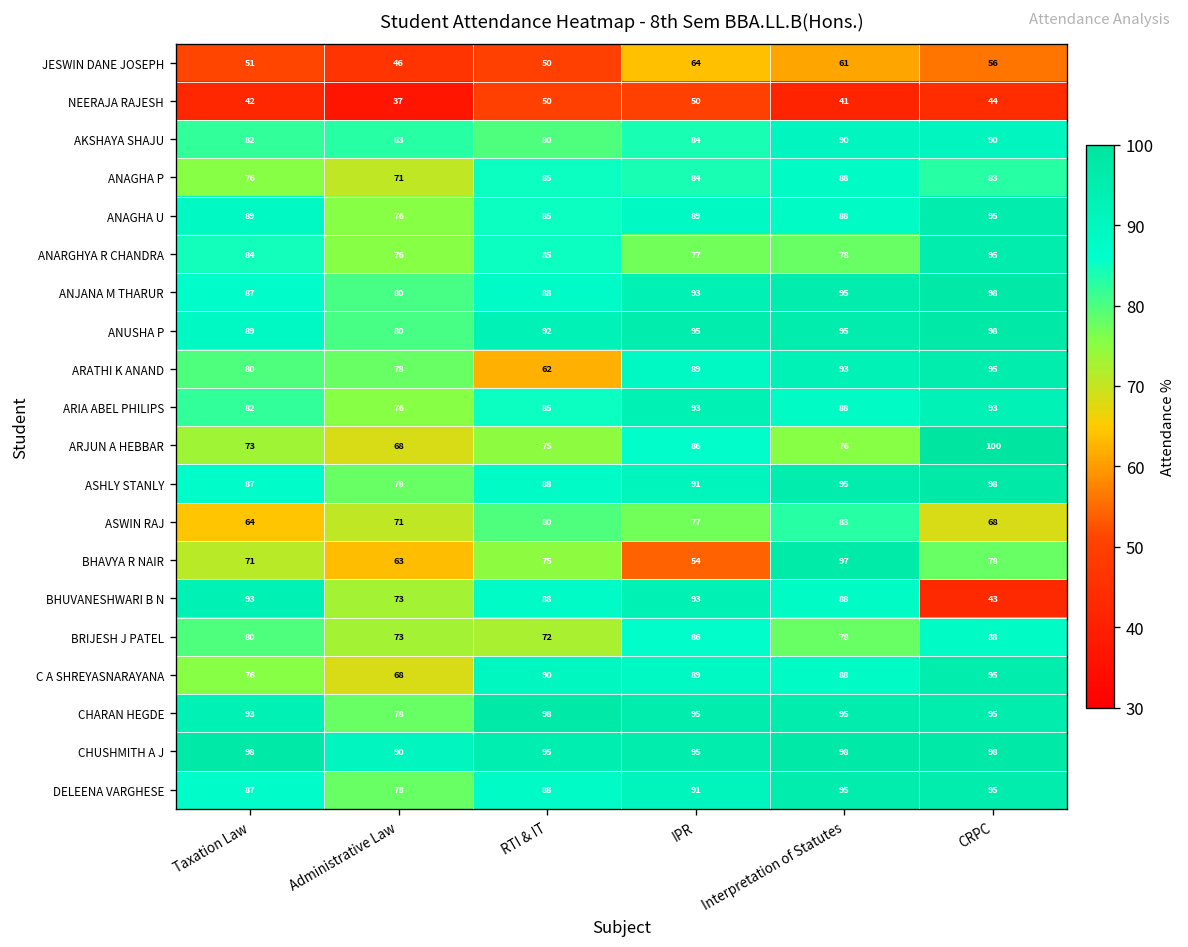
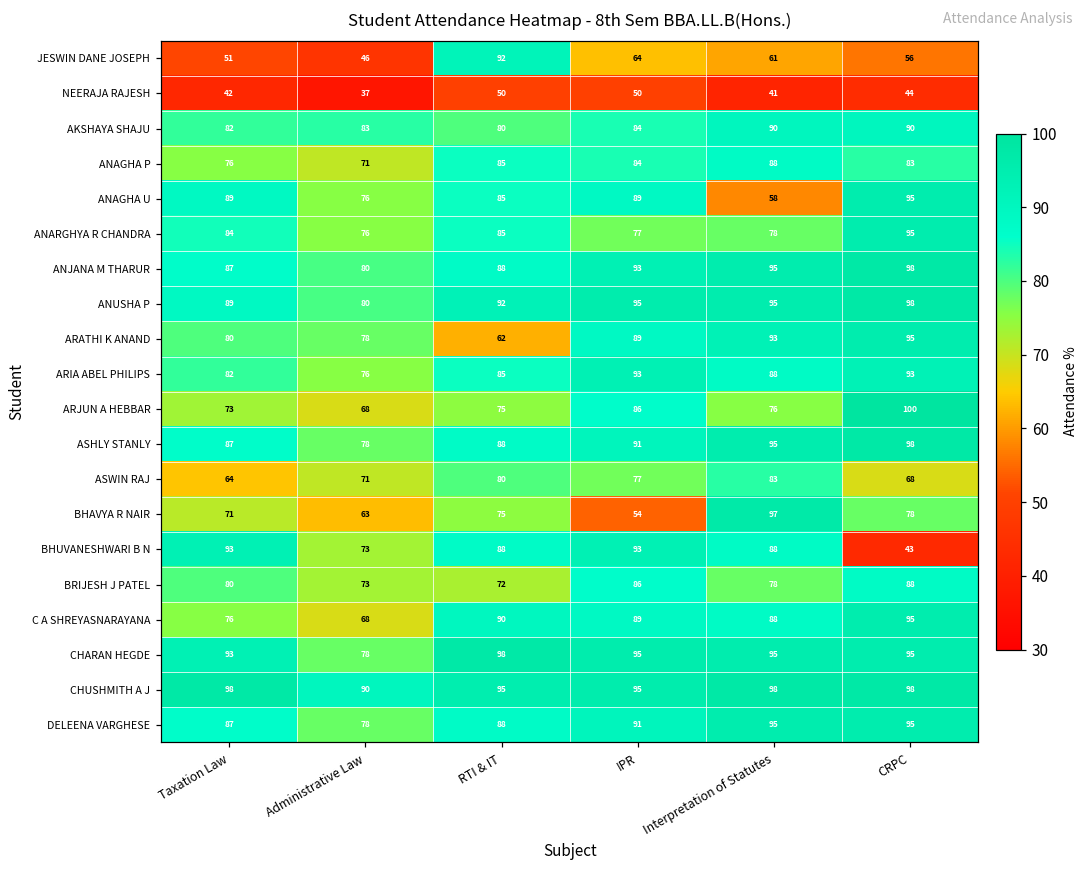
JESWIN DANE JOSEPH, RTI & IT: 50 -> 92
ANAGHA U, Interpretation of Statutes: 88 -> 58
